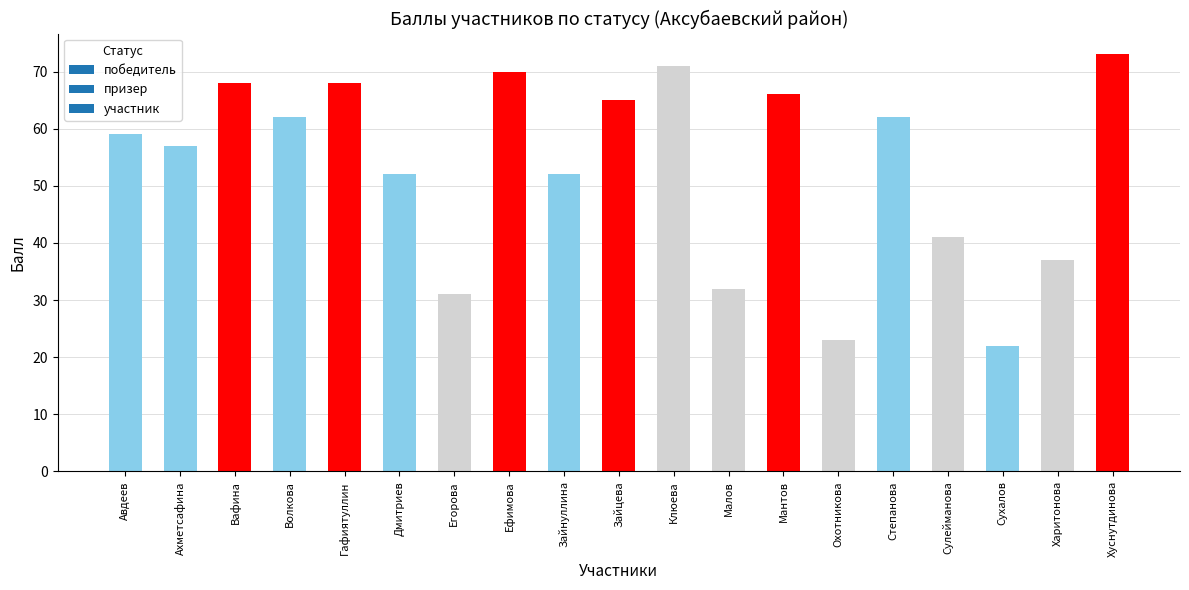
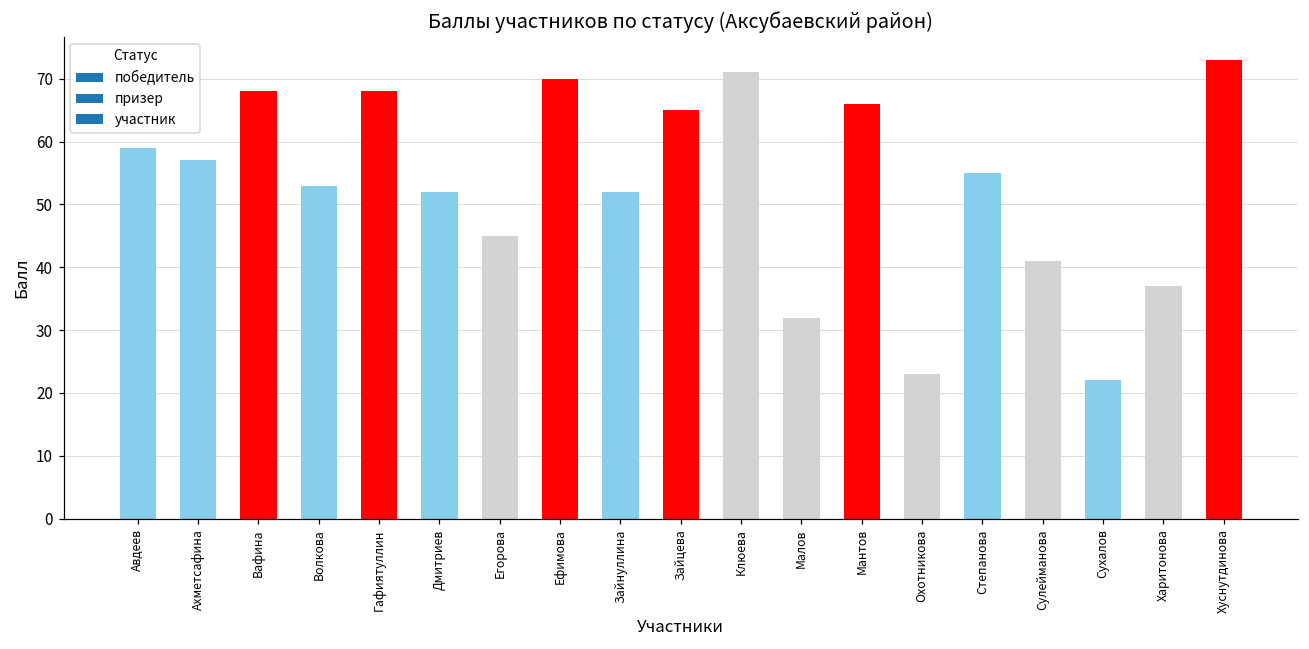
Волкова: 62 -> 53
Егорова: 31 -> 45
Степанова: 62 -> 55
